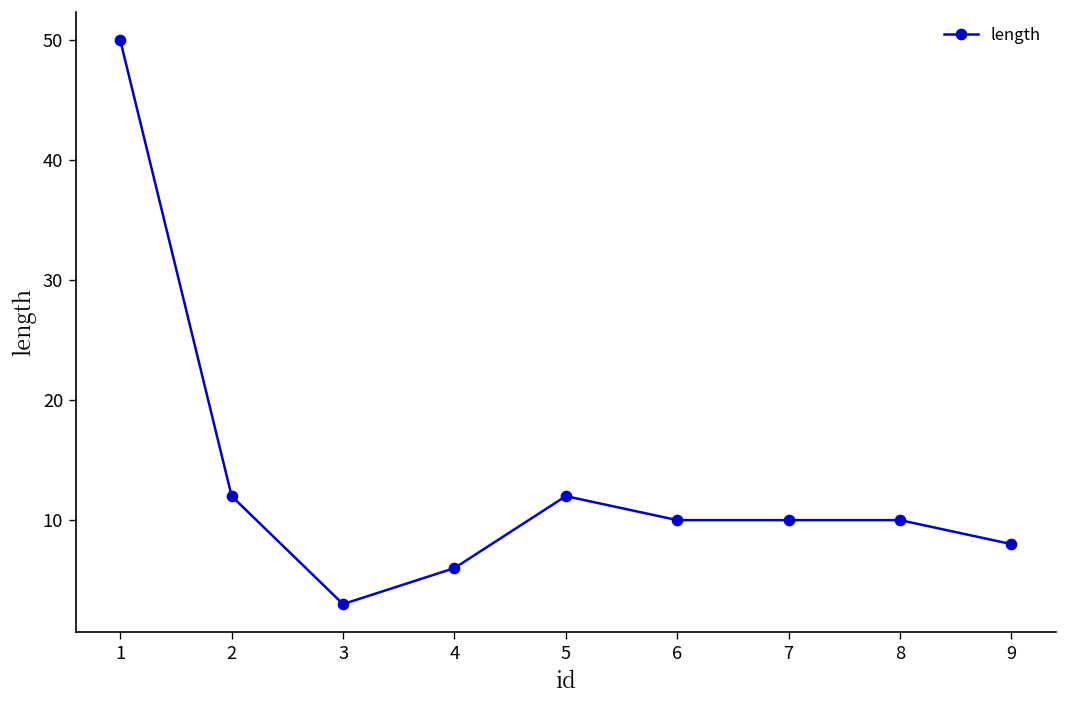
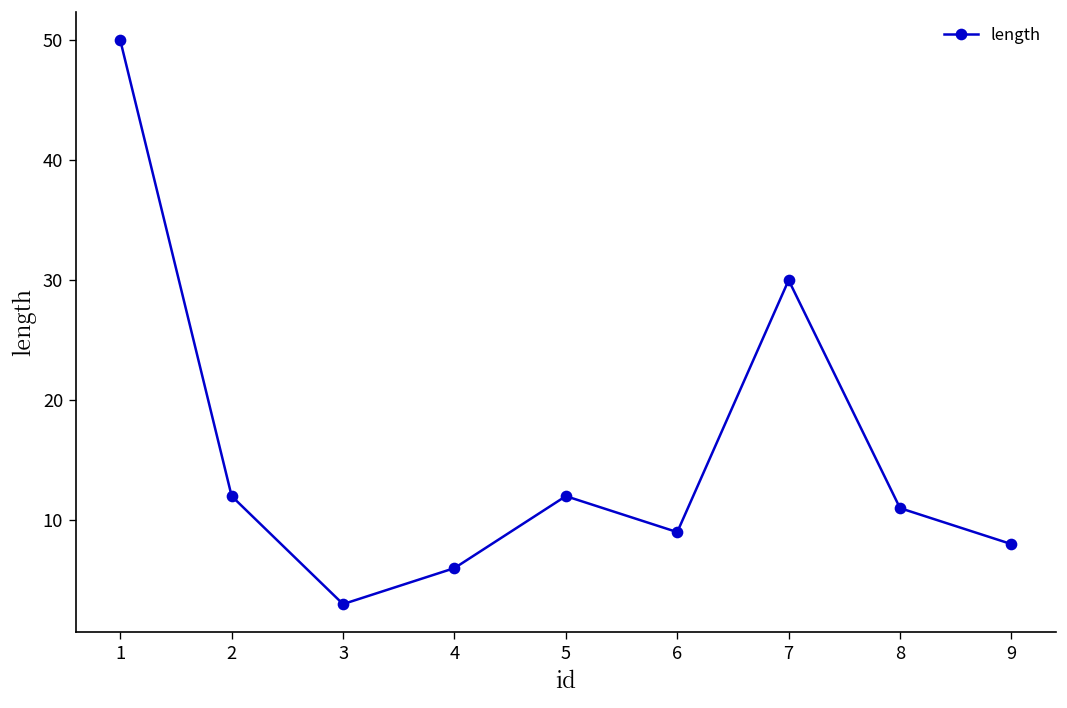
6: 10 -> 9
7: 10 -> 30
8: 10 -> 11
